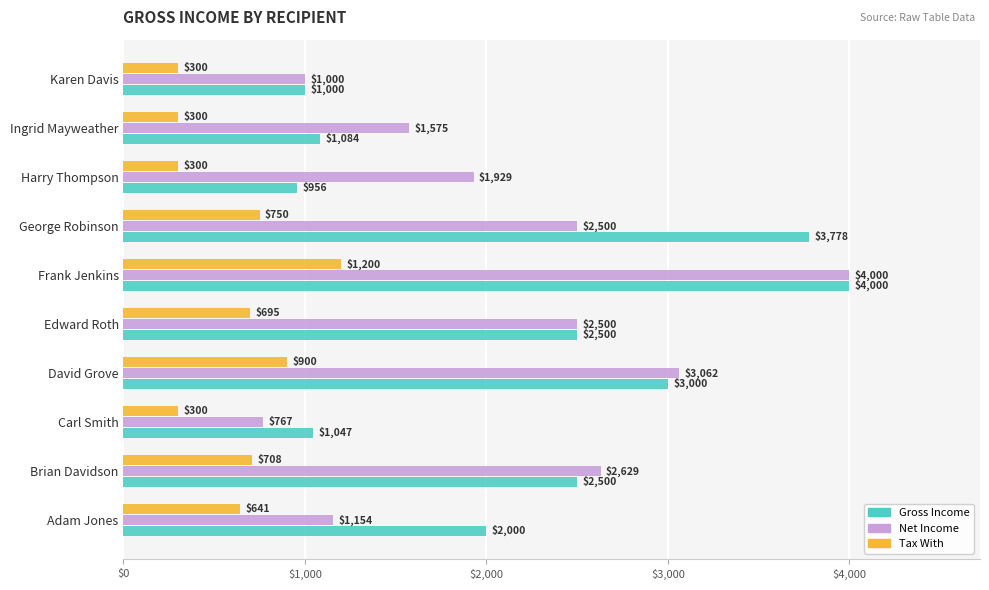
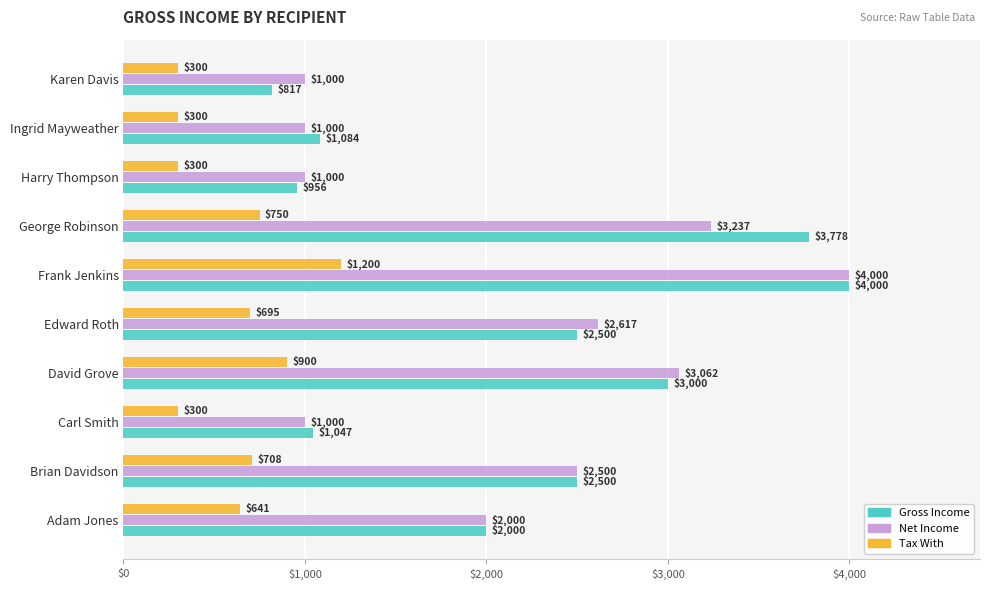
Gross Income, Karen Davis: $1,000 -> $817
Net Income, Ingrid Mayweather: $1,575 -> $1,000
Net Income, Harry Thompson: $1,929 -> $1,000
Net Income, George Robinson: $2,500 -> $3,237
Net Income, Edward Roth: $2,500 -> $2,617
Net Income, Carl Smith: $767 -> $1,000
Net Income, Brian Davidson: $2,629 -> $2,500
Net Income, Adam Jones: $1,154 -> $2,000
